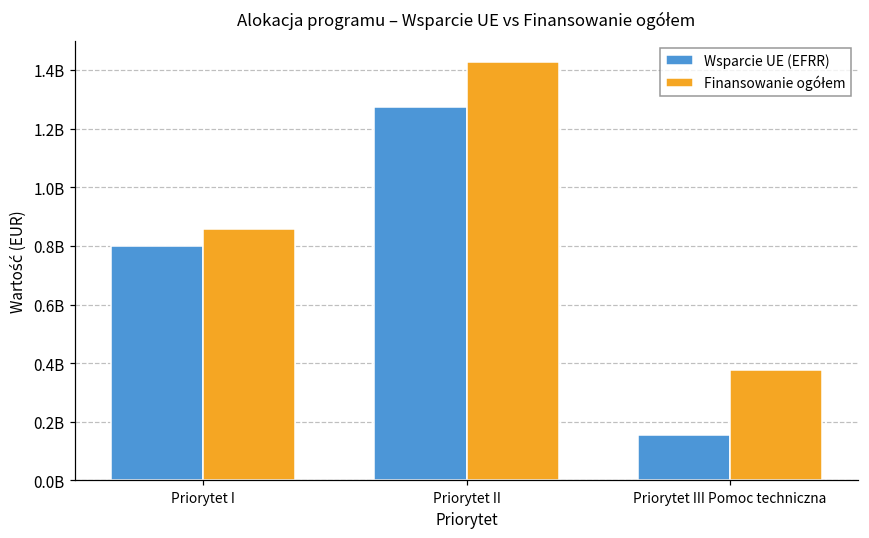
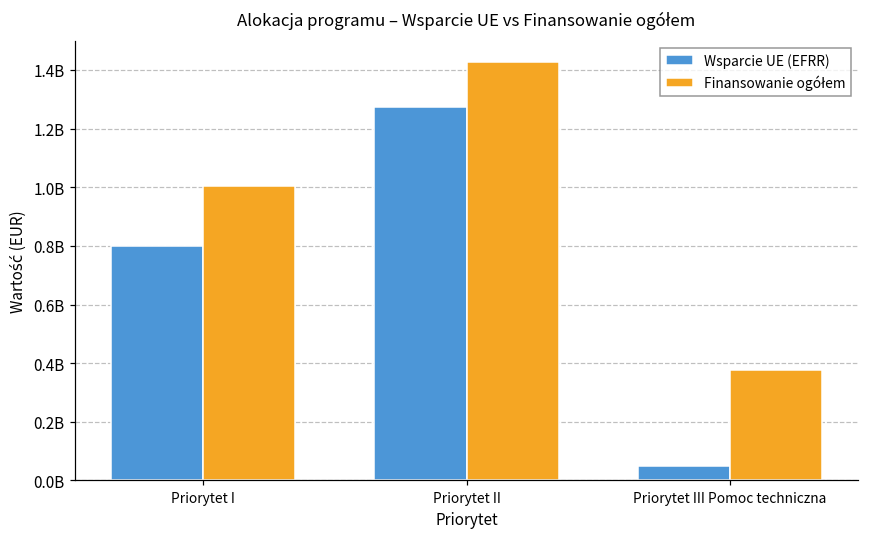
Finansowanie ogółem, Priorytet I: 860000000 -> 1000000000
Wsparcie UE (EFRR), Priorytet III Pomoc techniczna: 150000000 -> 50000000
